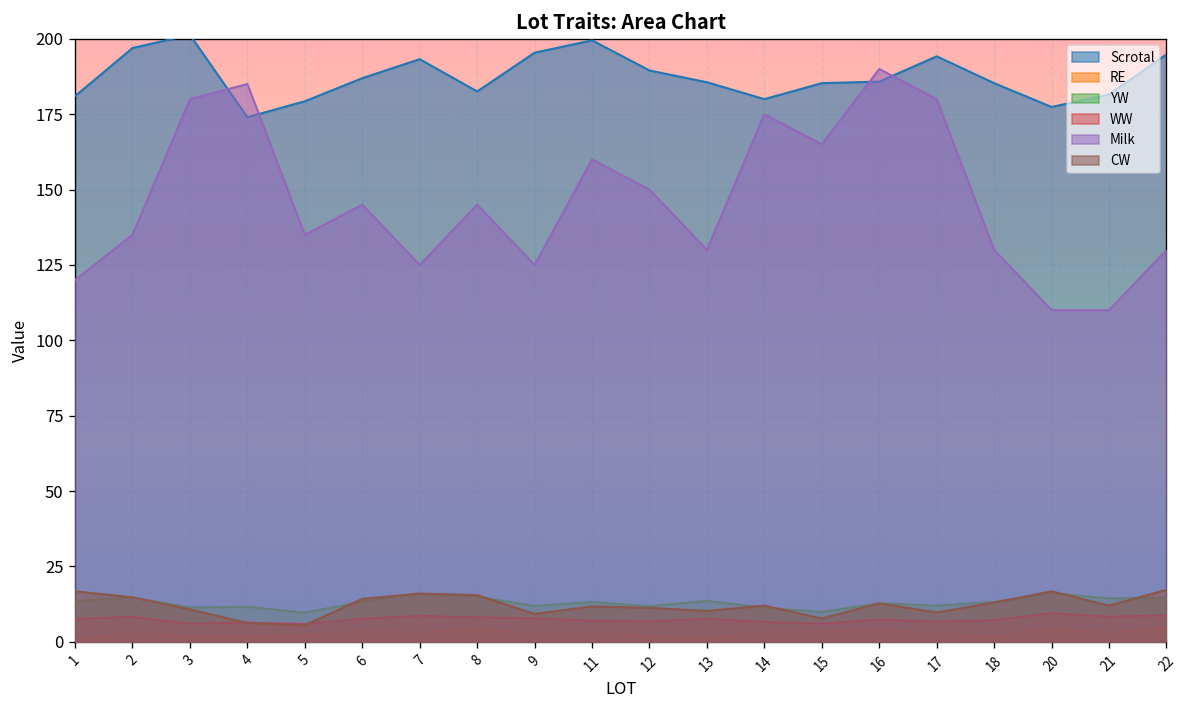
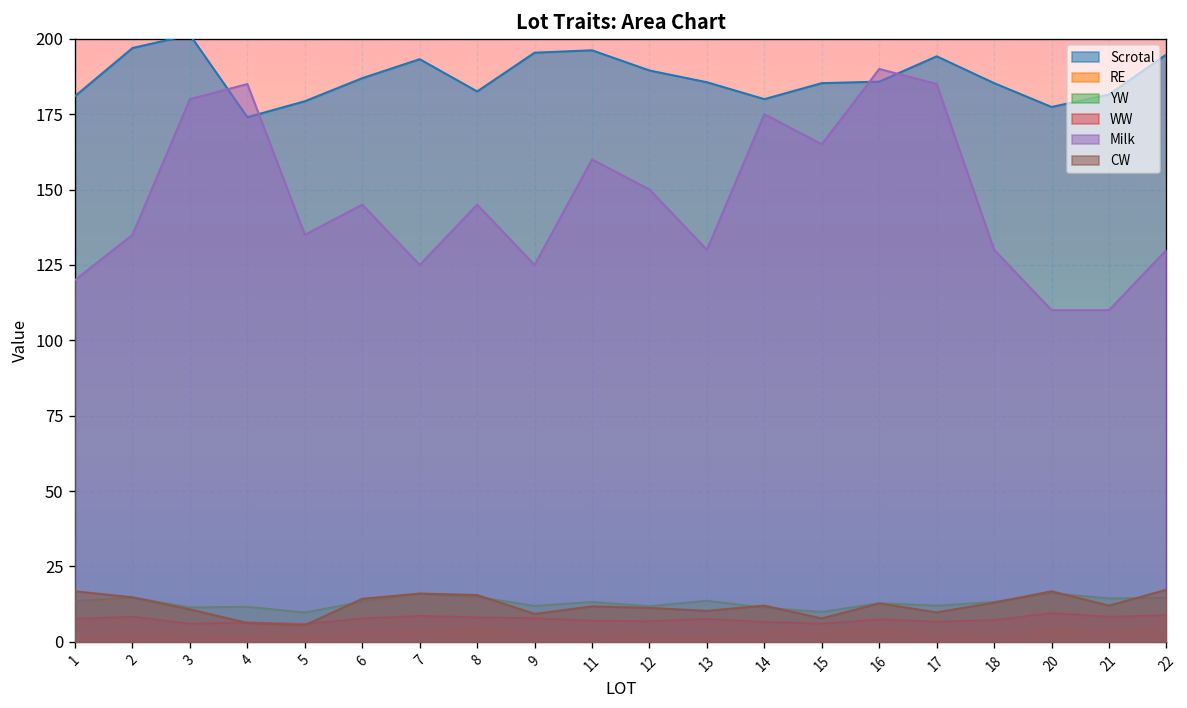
Scrotal, 11: 200 -> 196
Milk, 17: 180 -> 185
